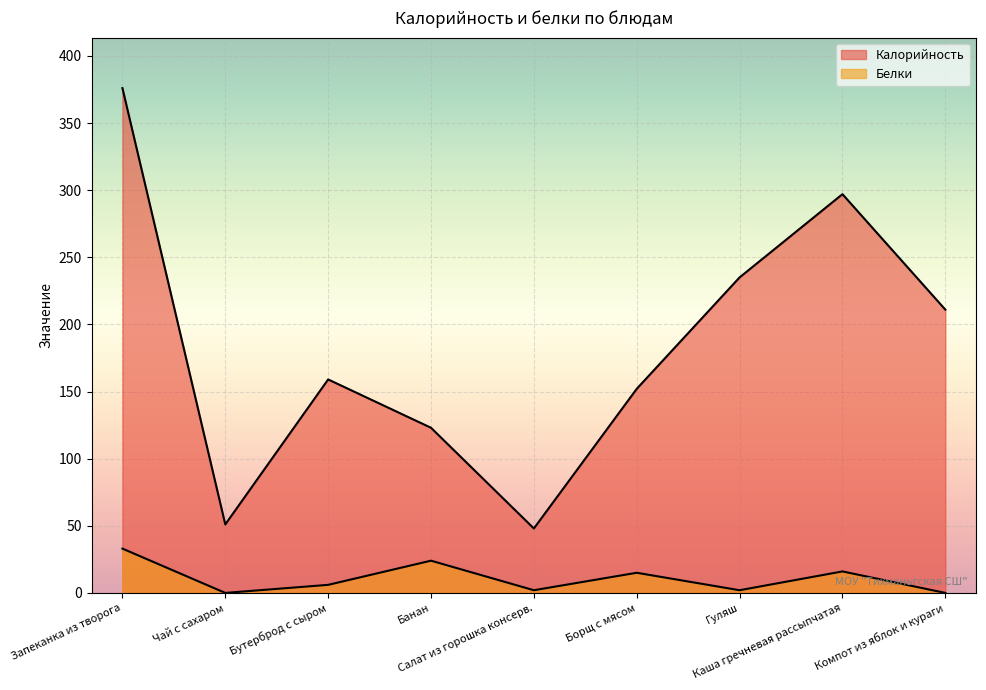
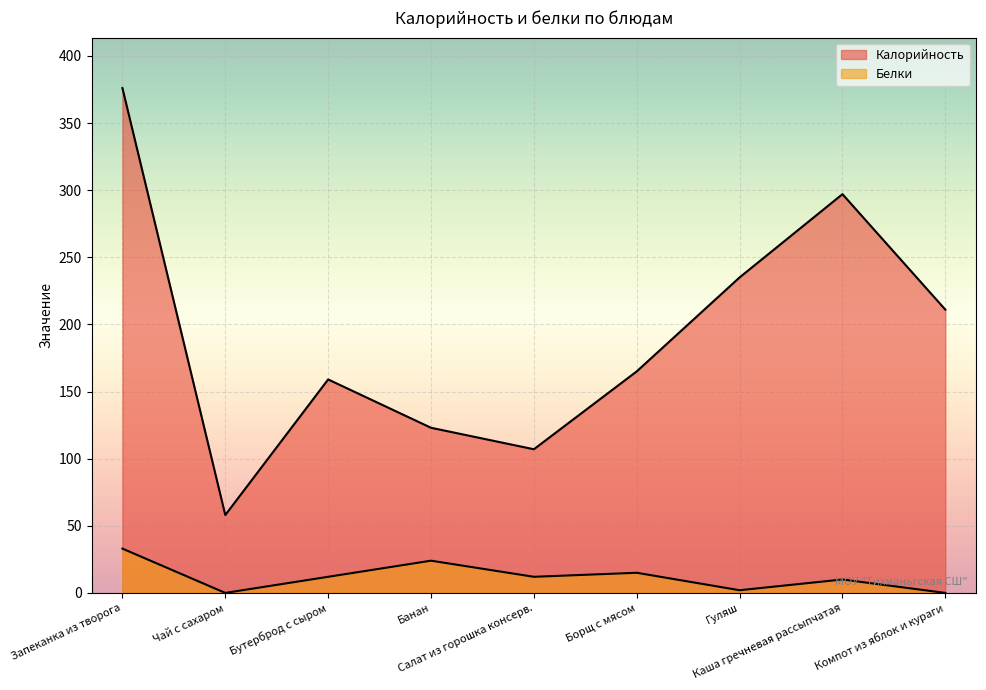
Калорийность, Чай с сахаром: 51 -> 58
Белки, Бутерброд с сыром: 6 -> 12
Калорийность, Салат из горошка консерв.: 48 -> 107
Белки, Салат из горошка консерв.: 2 -> 12
Калорийность, Борщ с мясом: 152 -> 165
Белки, Каша гречневая рассыпчатая: 16 -> 10
